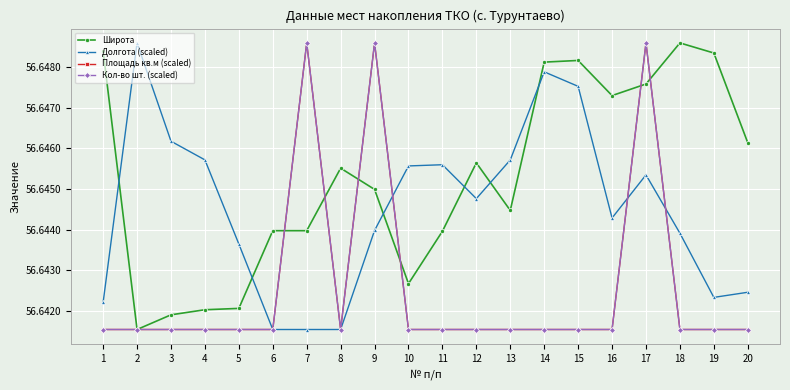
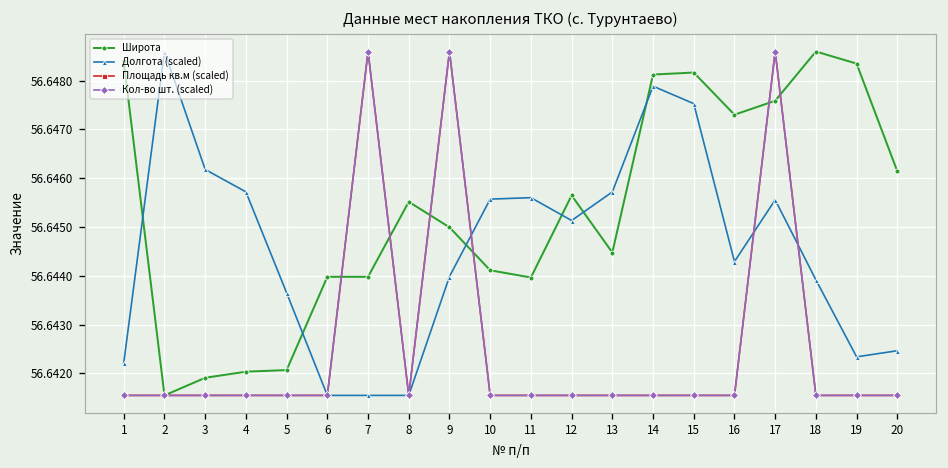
Широта, 10: 56.6427 -> 56.6441
Долгота (scaled), 12: 56.6448 -> 56.6451
Долгота (scaled), 17: 56.6454 -> 56.6456
